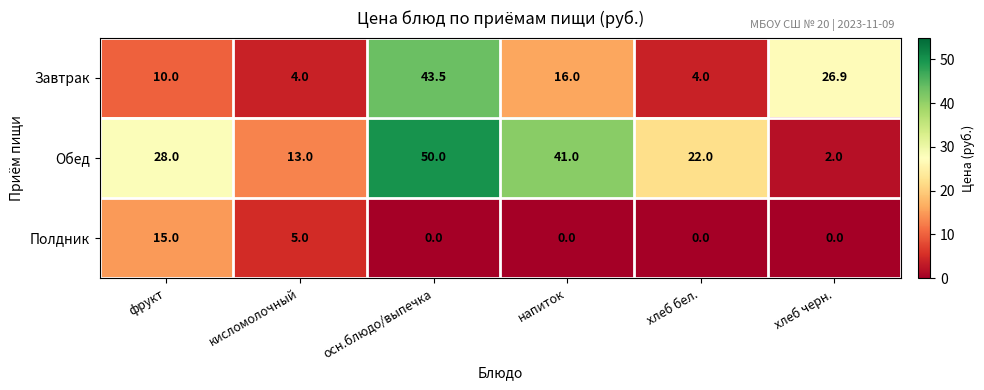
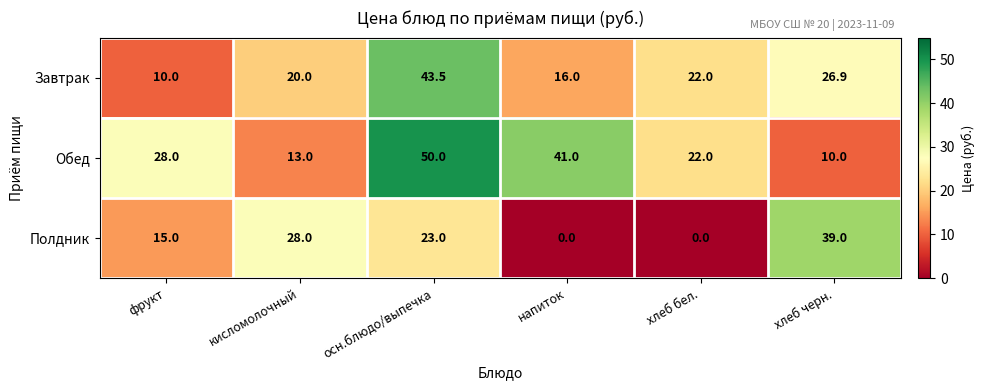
Завтрак, кисломолочный: 4.0 -> 20.0
Завтрак, хлеб бел.: 4.0 -> 22.0
Обед, хлеб черн.: 2.0 -> 10.0
Полдник, кисломолочный: 5.0 -> 28.0
Полдник, осн.блюдо/выпечка: 0.0 -> 23.0
Полдник, хлеб черн.: 0.0 -> 39.0
